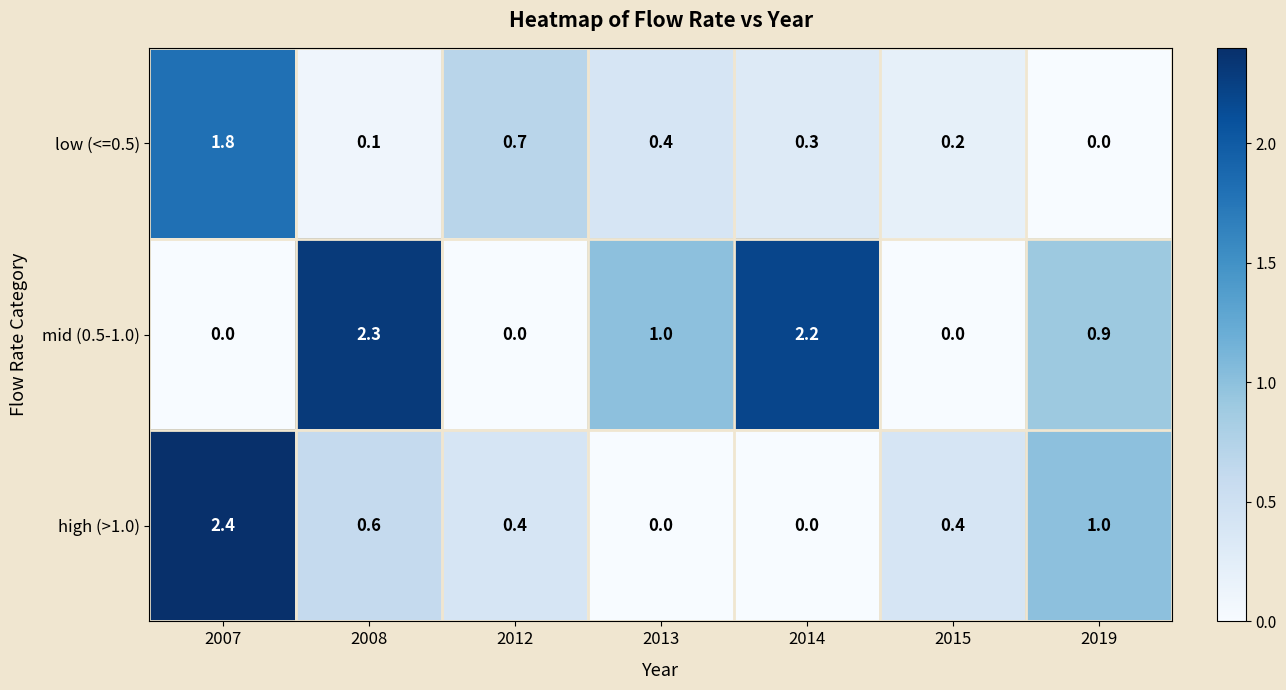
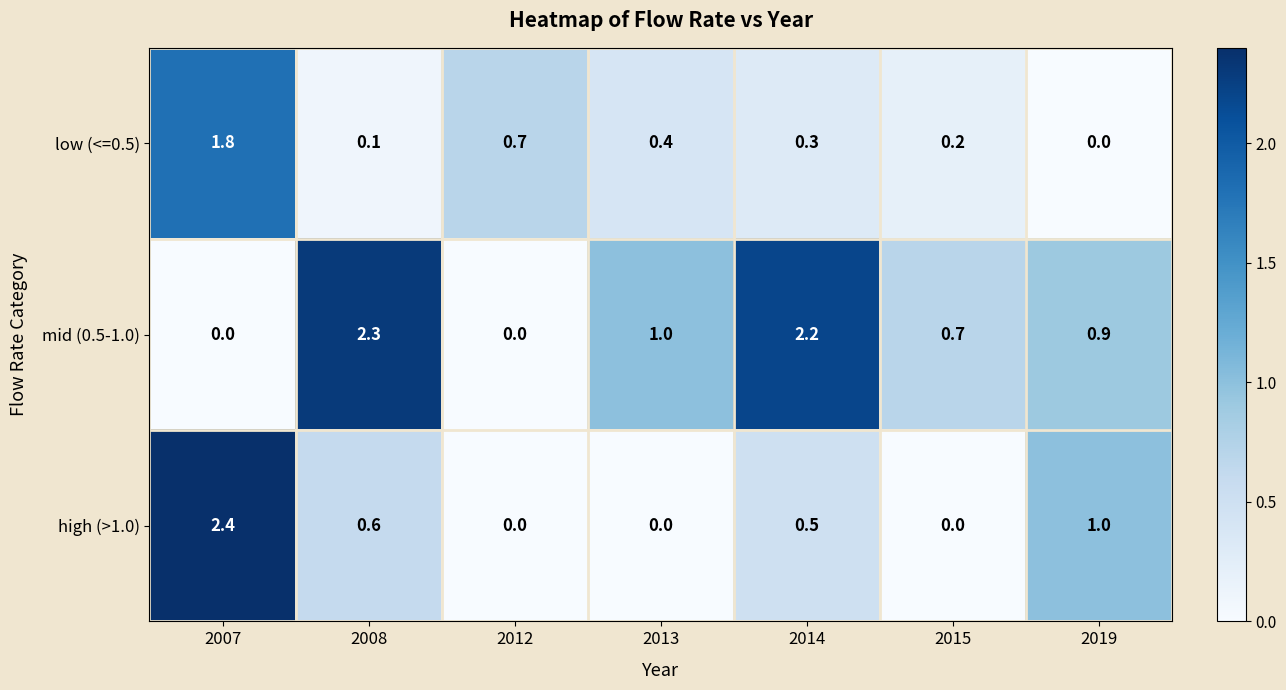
mid (0.5-1.0), 2015: 0.0 -> 0.7
high (>1.0), 2012: 0.4 -> 0.0
high (>1.0), 2014: 0.0 -> 0.5
high (>1.0), 2015: 0.4 -> 0.0
